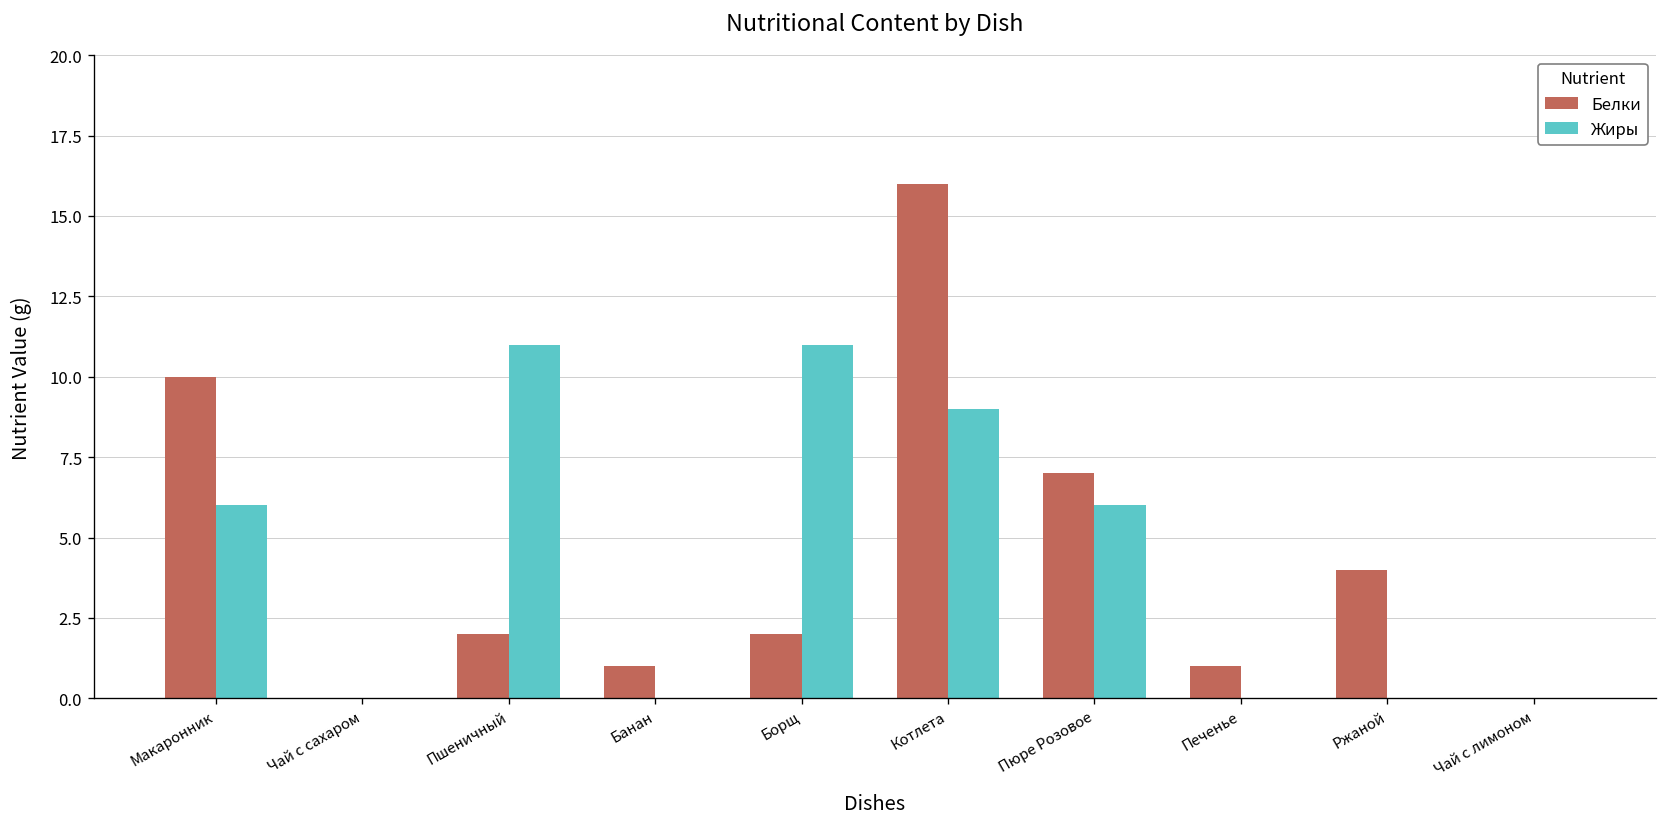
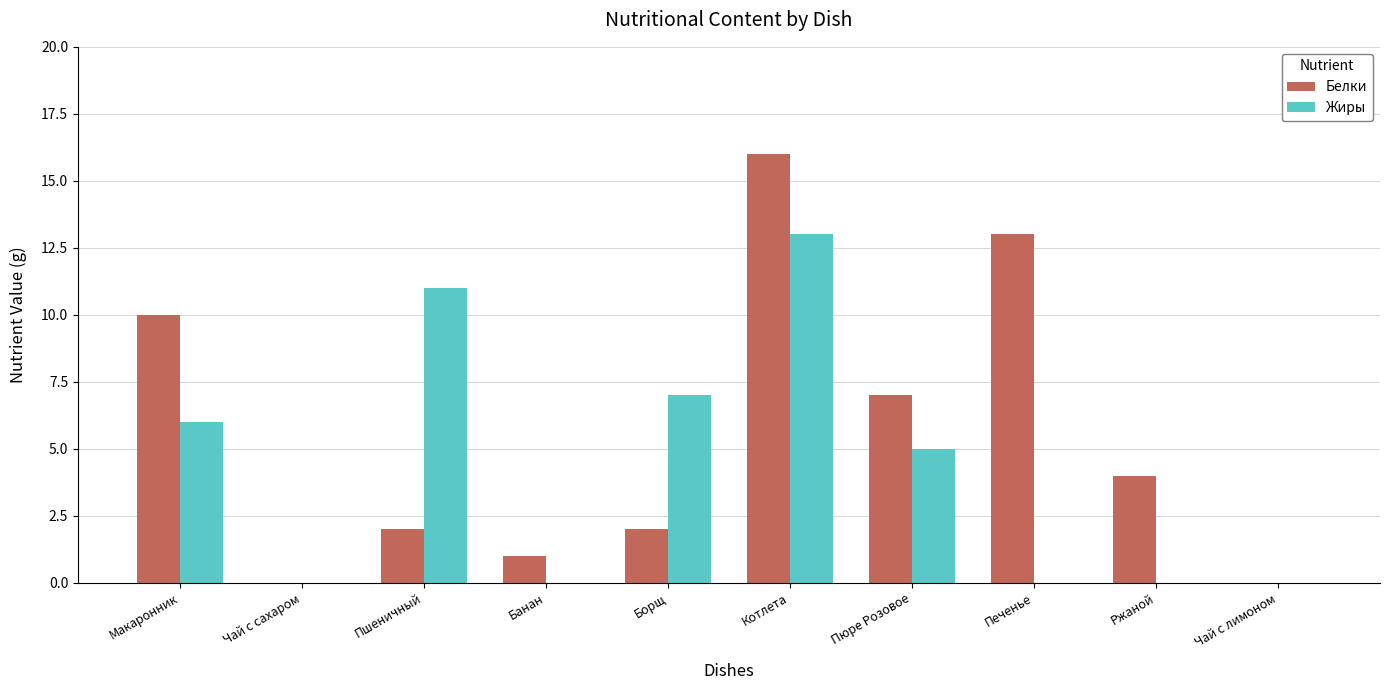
Жиры, Борщ: 11 -> 7
Жиры, Котлета: 9 -> 13
Жиры, Пюре Розовое: 6 -> 5
Белки, Печенье: 1 -> 13
